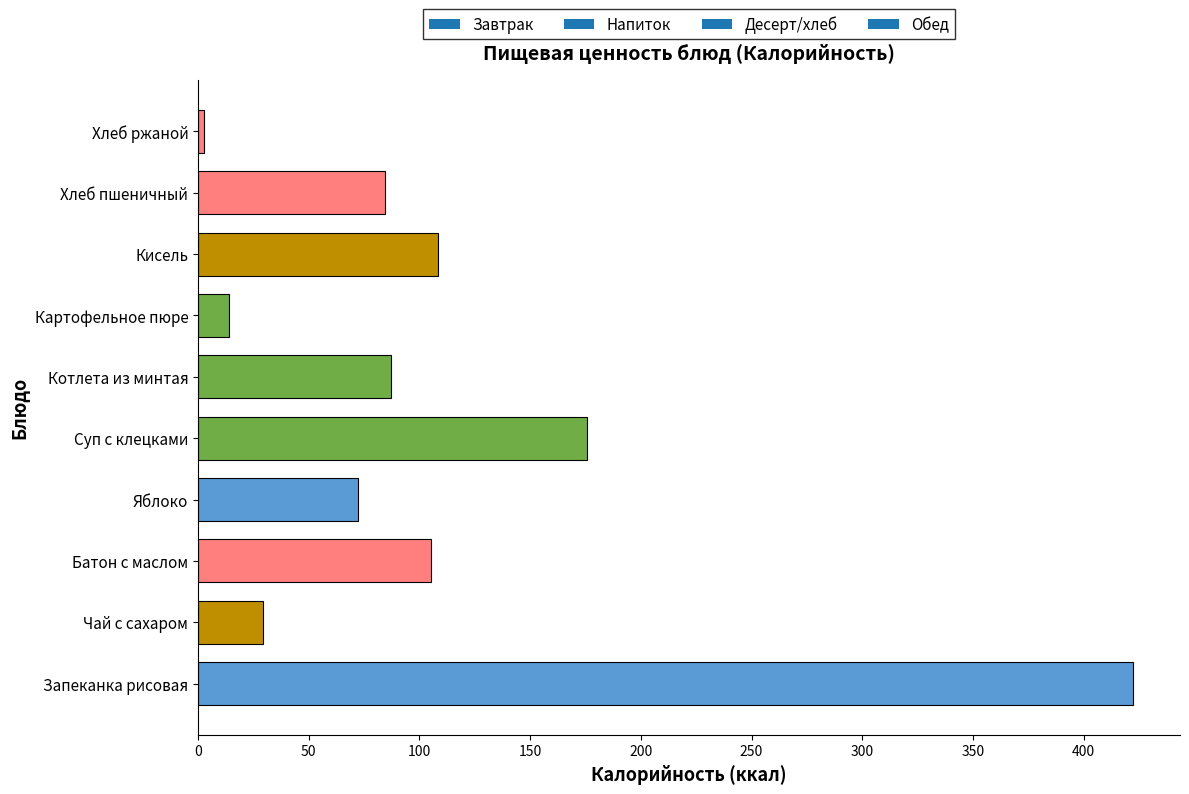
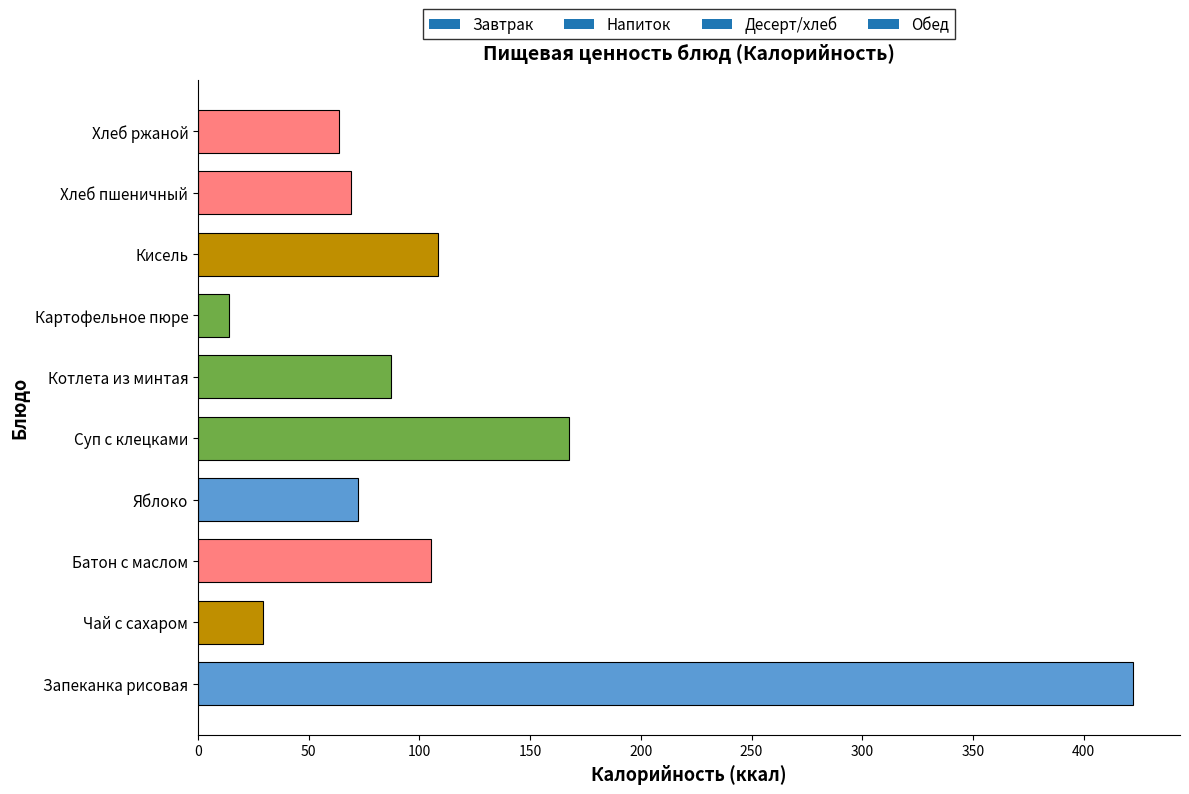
Хлеб ржаной: 3 -> 64
Хлеб пшеничный: 84 -> 69
Суп с клецками: 176 -> 167
